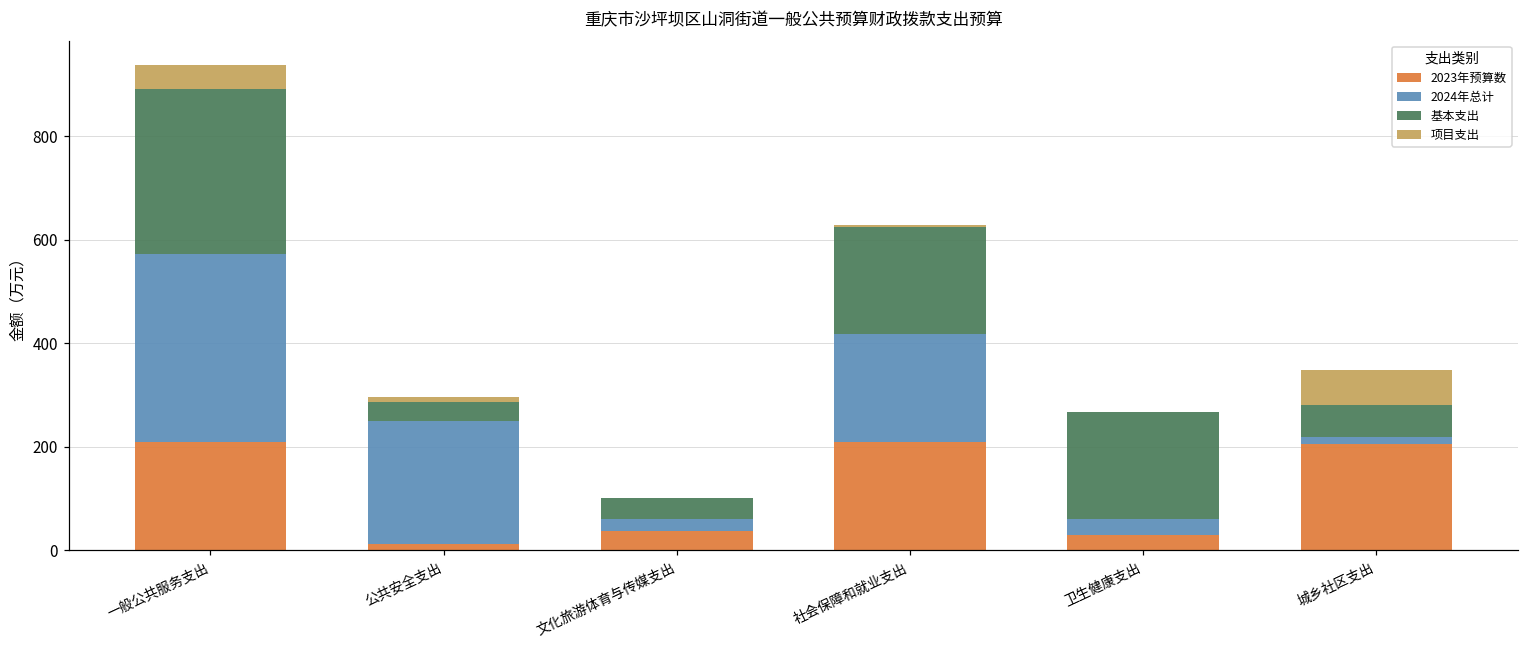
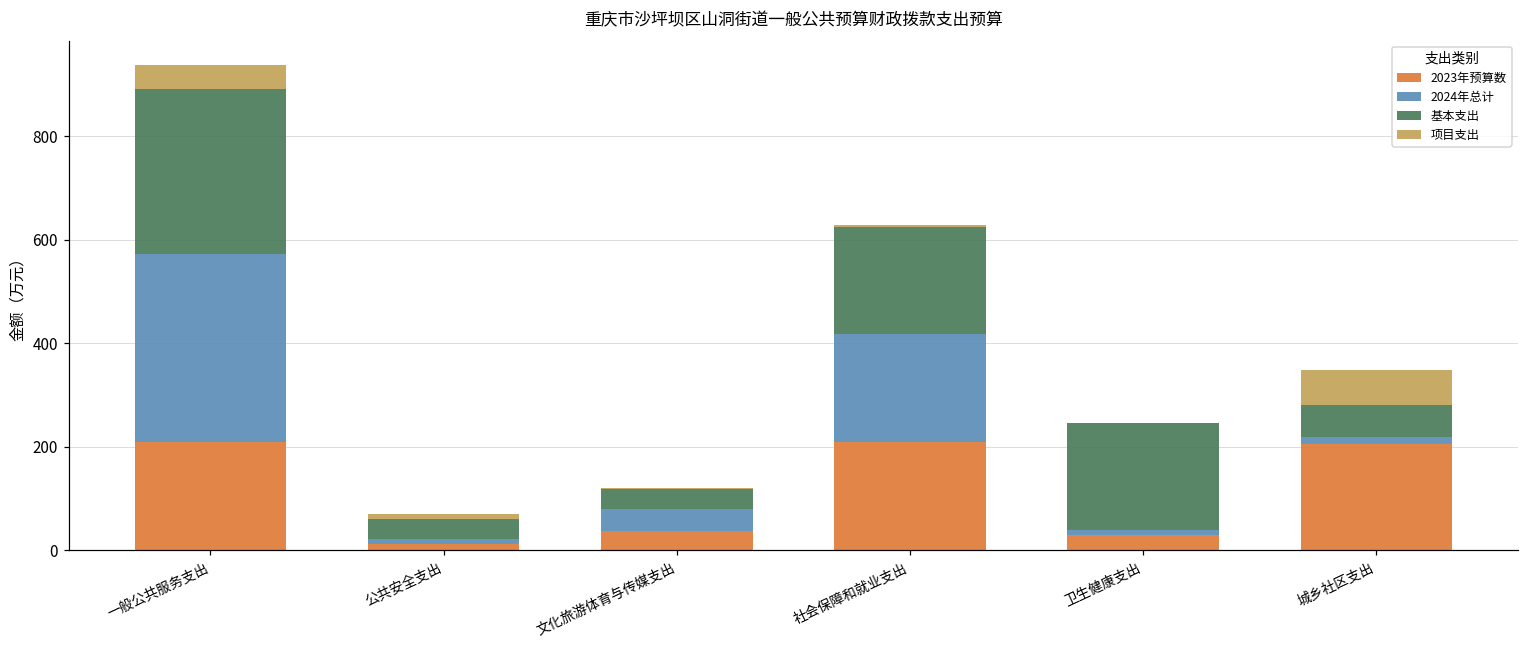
2024年总计, 公共安全支出: 240 -> 10
2024年总计, 文化旅游体育与传媒支出: 20 -> 40
2024年总计, 卫生健康支出: 30 -> 10
